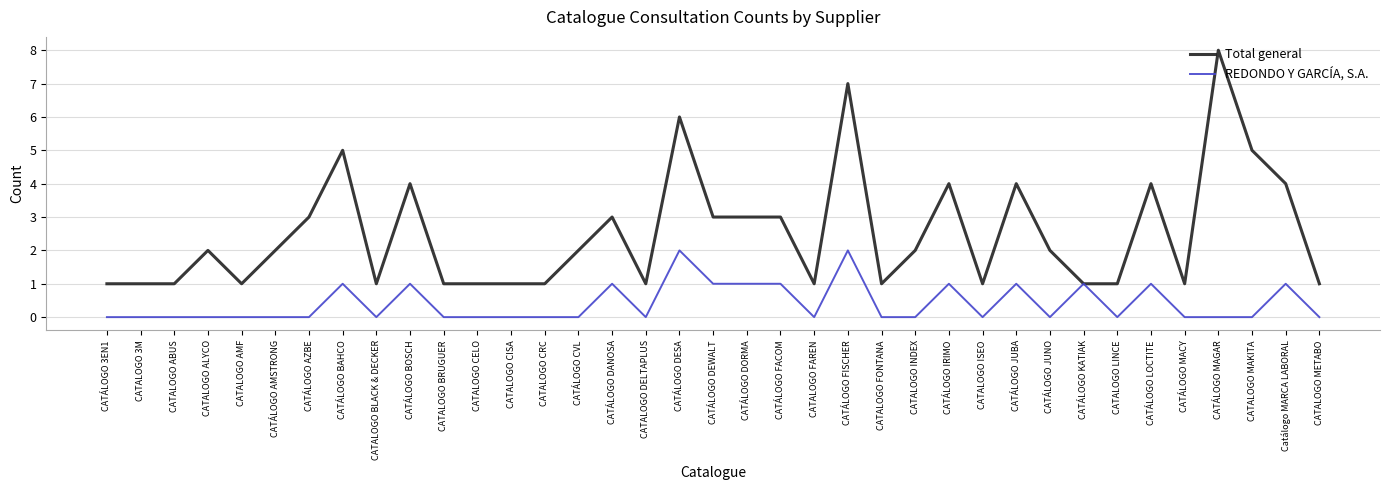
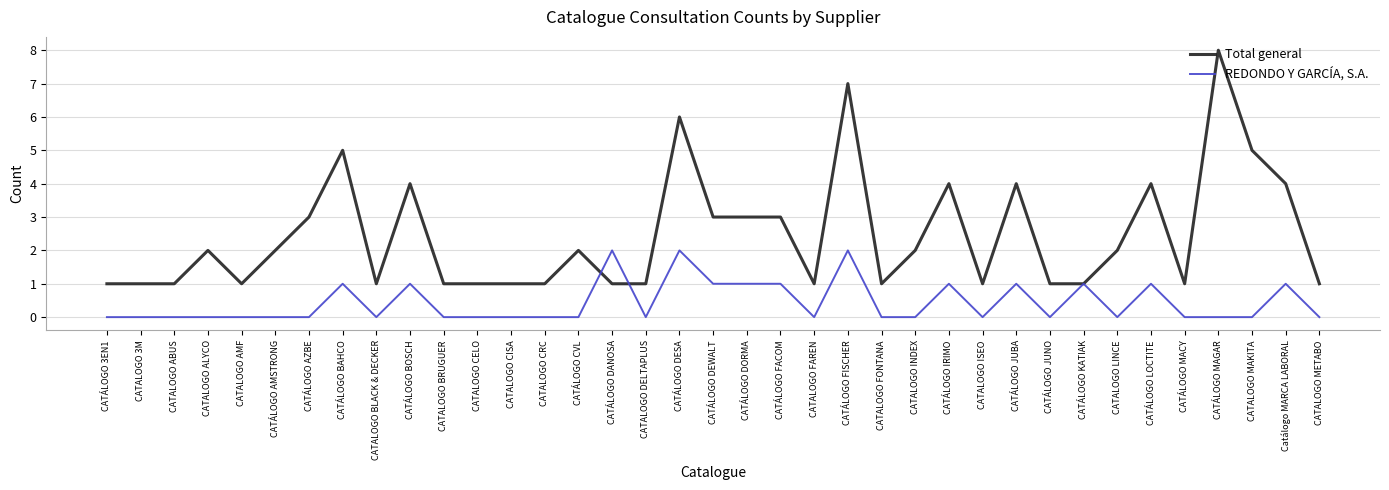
Total general, CATÁLOGO DANOSA: 3 -> 1
REDONDO Y GARCÍA, S.A., CATÁLOGO DANOSA: 1 -> 2
Total general, CATÁLOGO JUNO: 2 -> 1
Total general, CATALOGO LINCE: 1 -> 2
